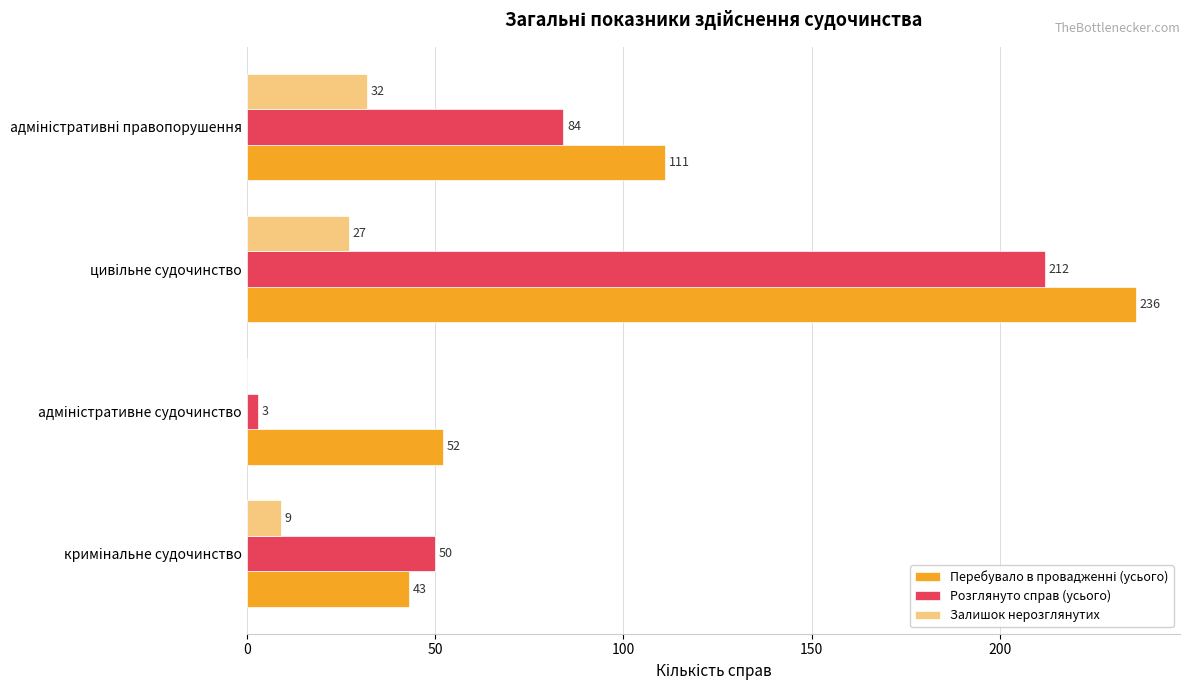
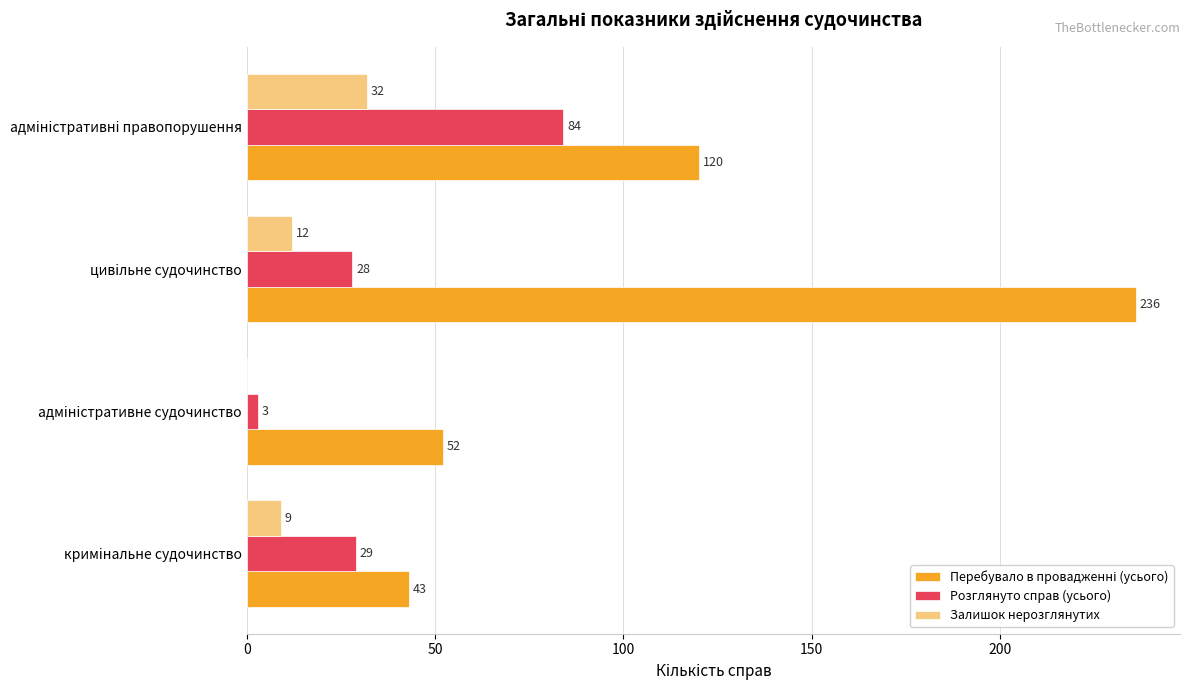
Перебувало в провадженні (усього), адміністративні правопорушення: 111 -> 120
Залишок нерозглянутих, цивільне судочинство: 27 -> 12
Розглянуто справ (усього), цивільне судочинство: 212 -> 28
Розглянуто справ (усього), кримінальне судочинство: 50 -> 29
